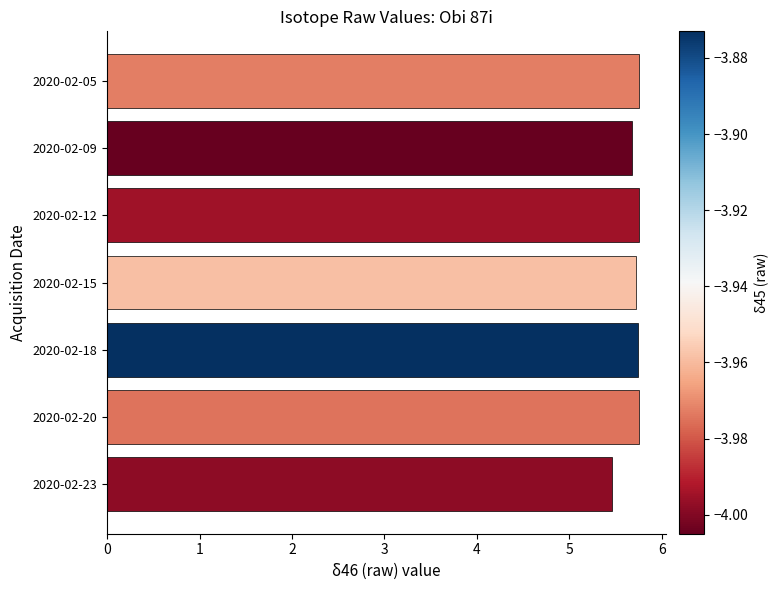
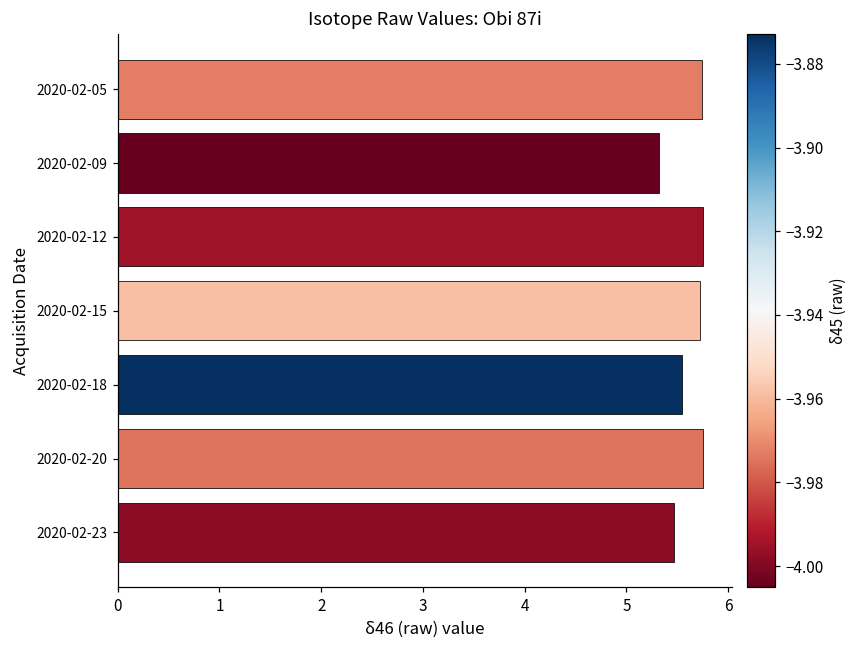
2020-02-09: 5.7 -> 5.3
2020-02-18: 5.7 -> 5.6
